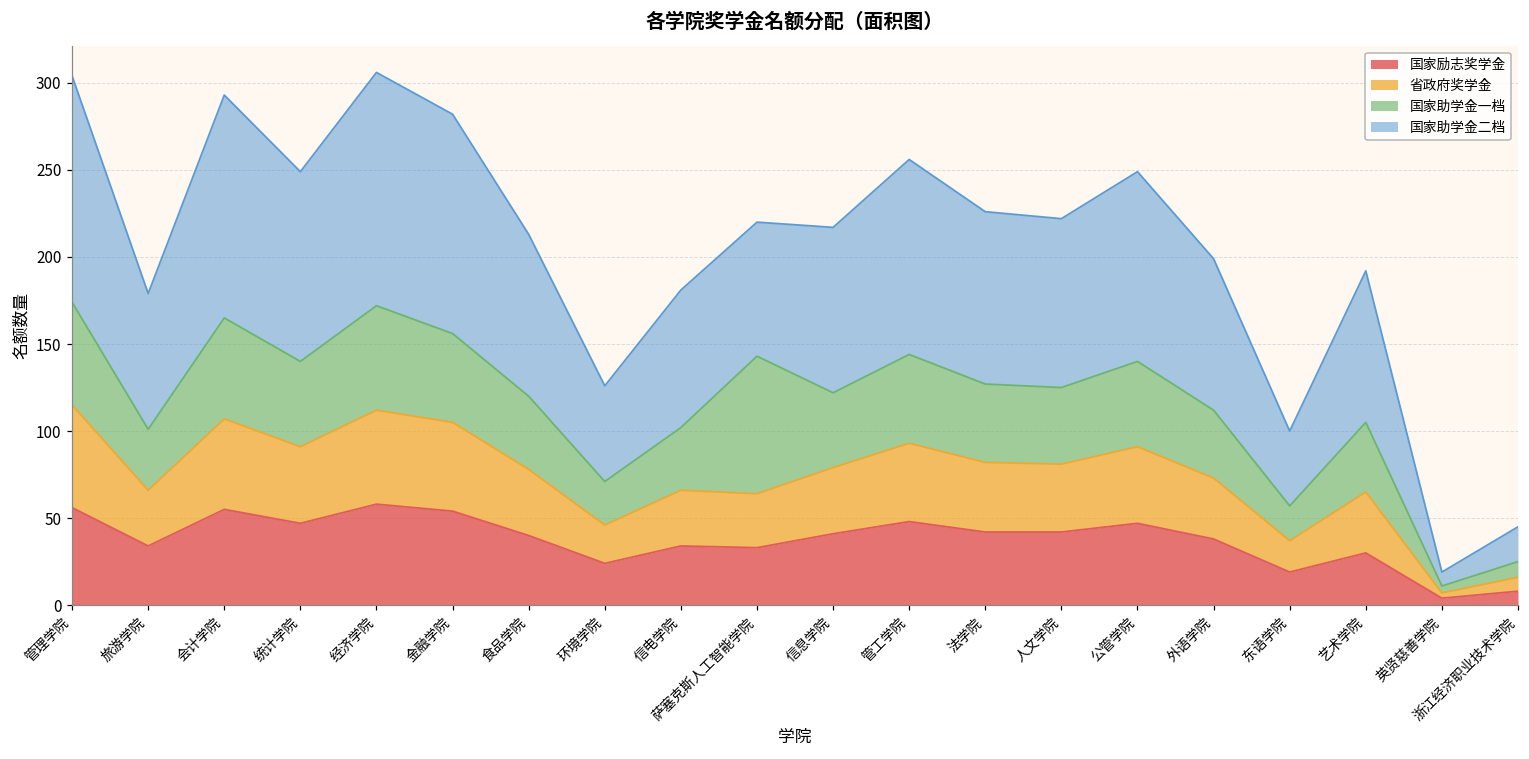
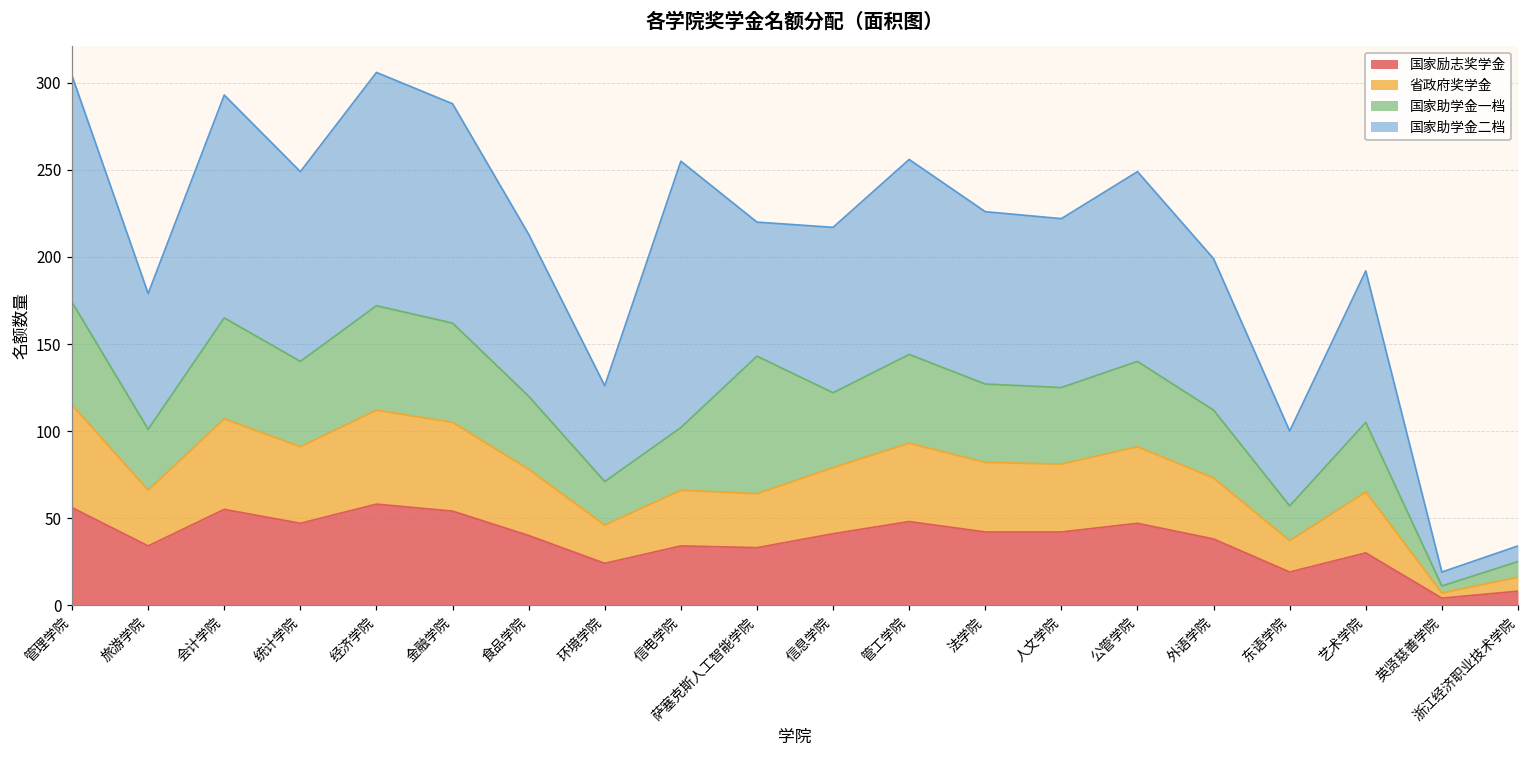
国家助学金一档, 金融学院: 51 -> 57
国家助学金二档, 信电学院: 79 -> 153
国家助学金二档, 浙江经济职业技术学院: 20 -> 9
